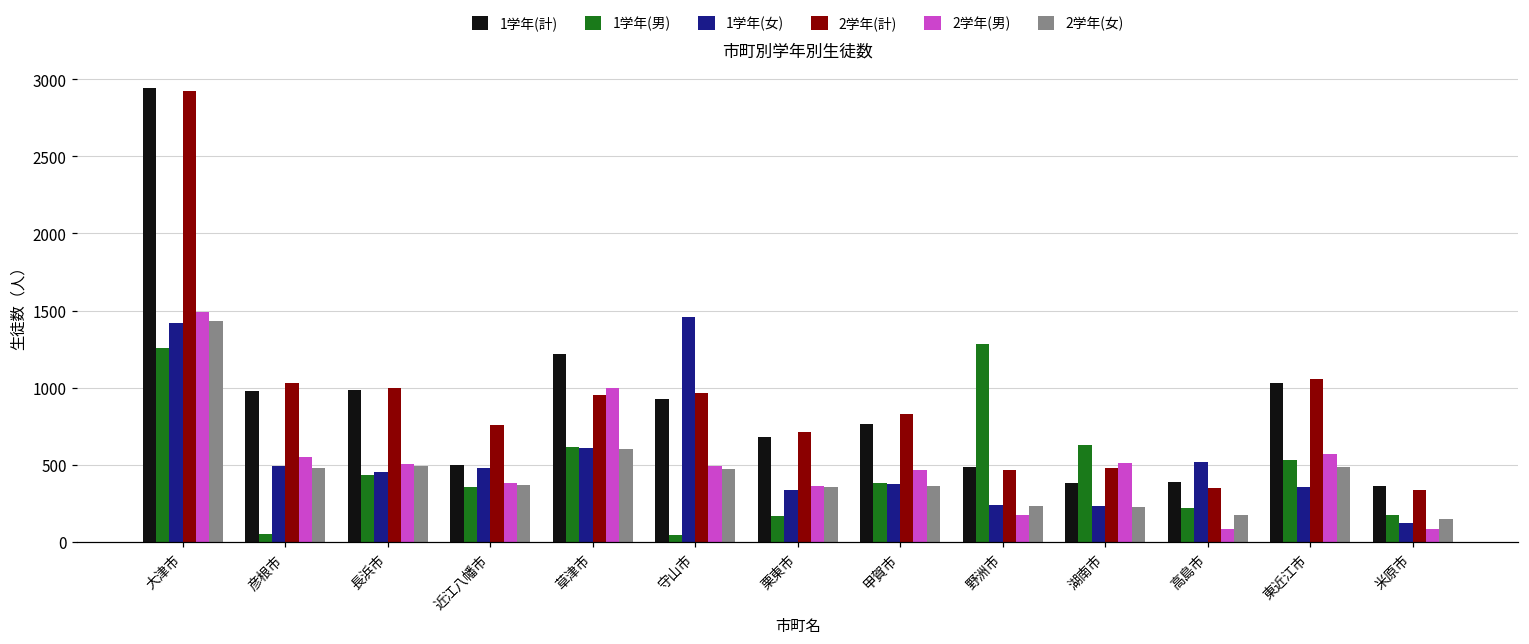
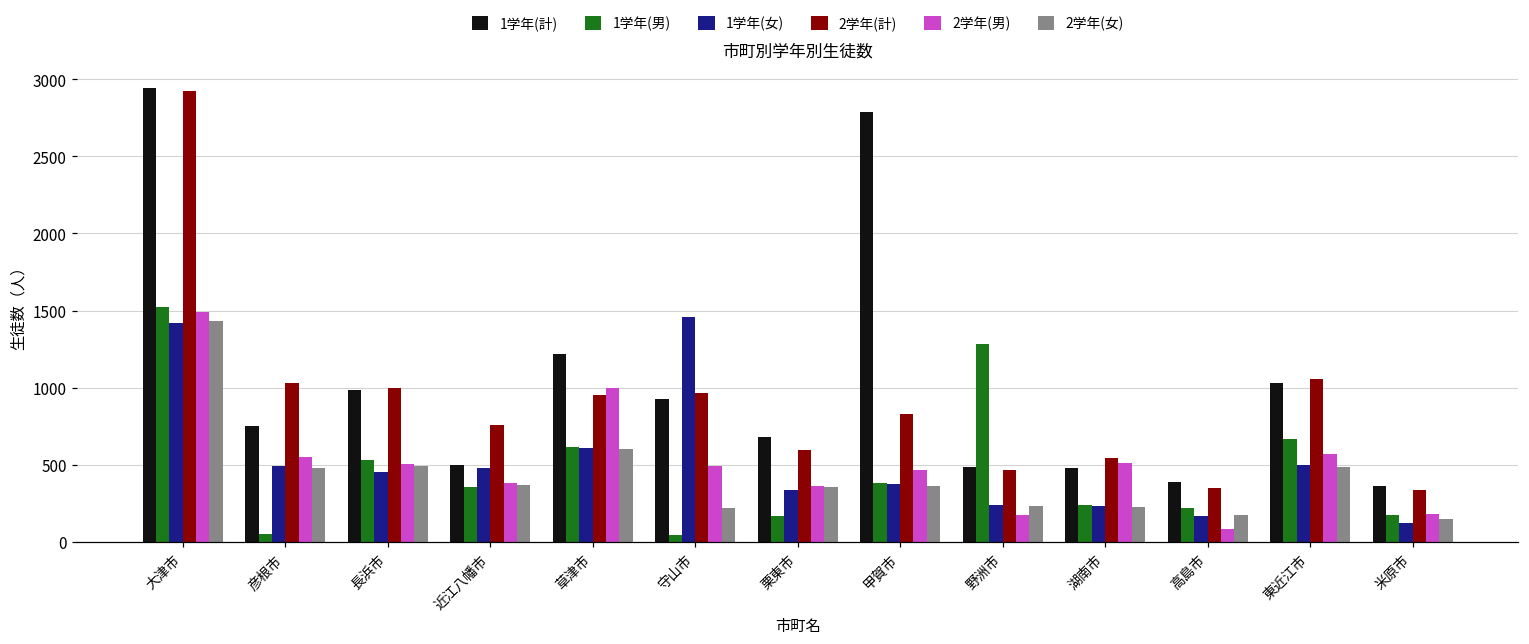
1学年(男), 大津市: 1260 -> 1520
1学年(計), 彦根市: 980 -> 750
1学年(男), 長浜市: 430 -> 530
2学年(女), 守山市: 470 -> 220
2学年(計), 栗東市: 720 -> 600
1学年(計), 甲賀市: 760 -> 2790
1学年(計), 湖南市: 380 -> 480
1学年(男), 湖南市: 630 -> 240
2学年(計), 湖南市: 480 -> 550
1学年(女), 高島市: 520 -> 170
1学年(男), 東近江市: 530 -> 670
1学年(女), 東近江市: 360 -> 500
2学年(男), 米原市: 80 -> 180
